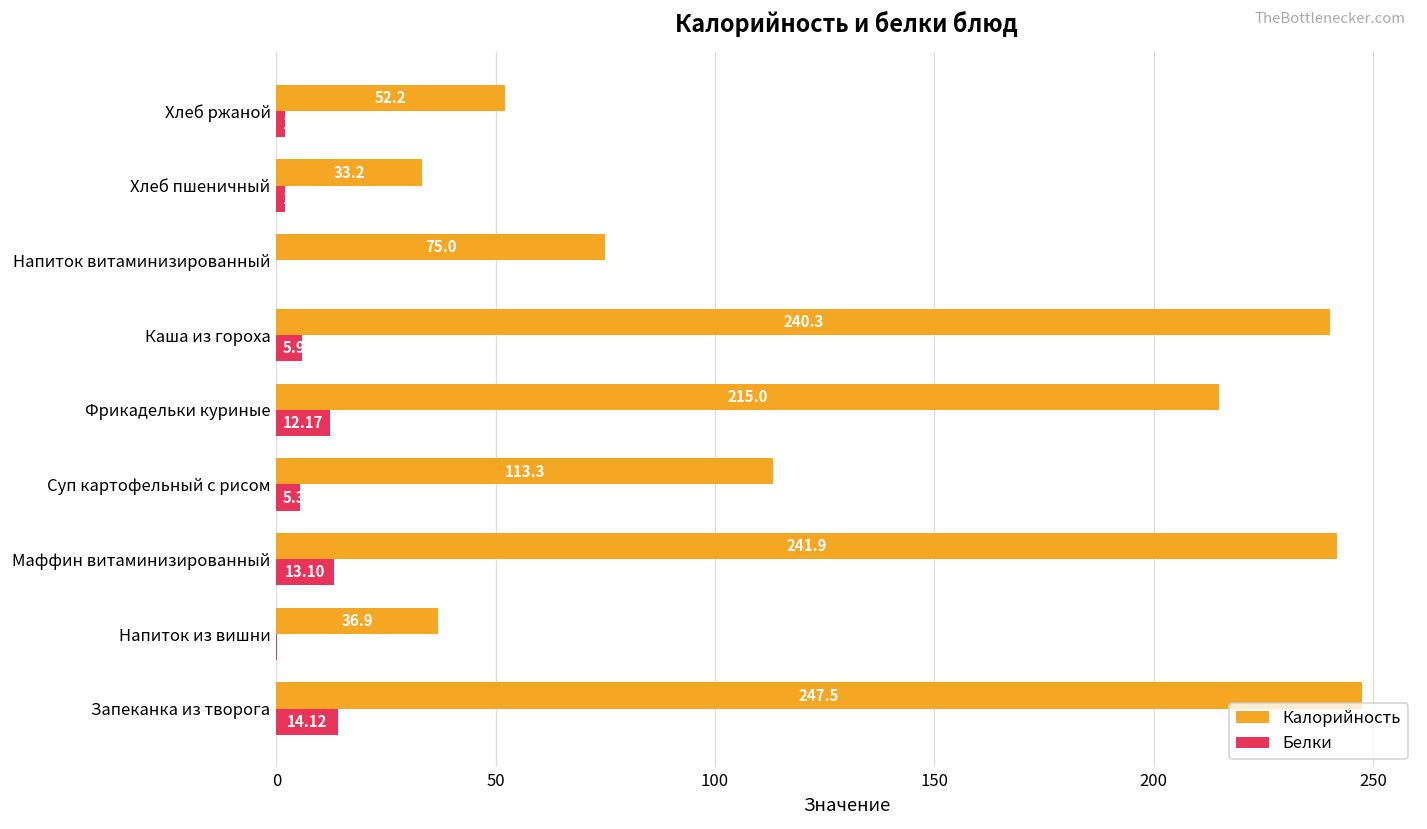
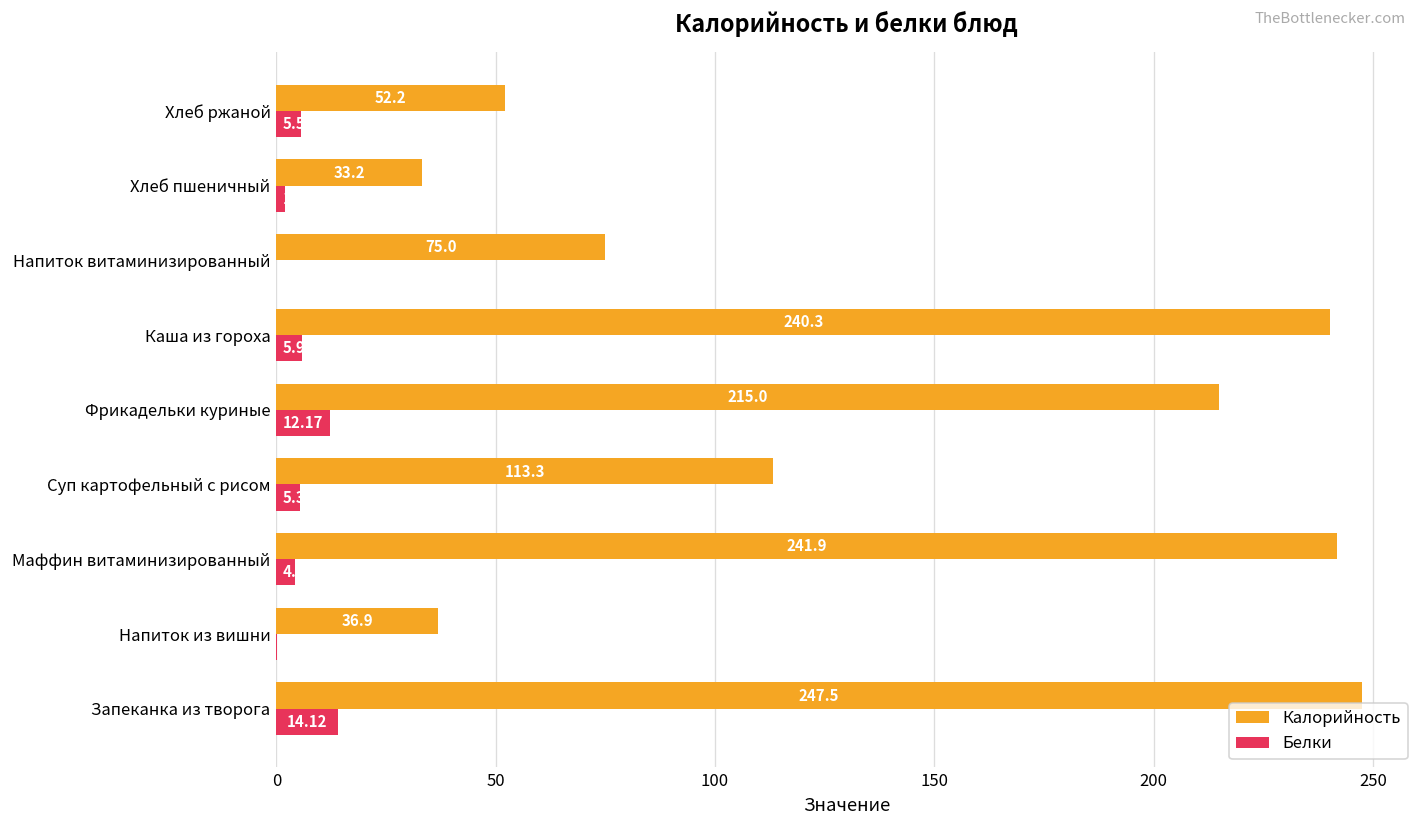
Белки, Хлеб ржаной: 2 -> 6
Белки, Маффин витаминизированный: 13 -> 4
